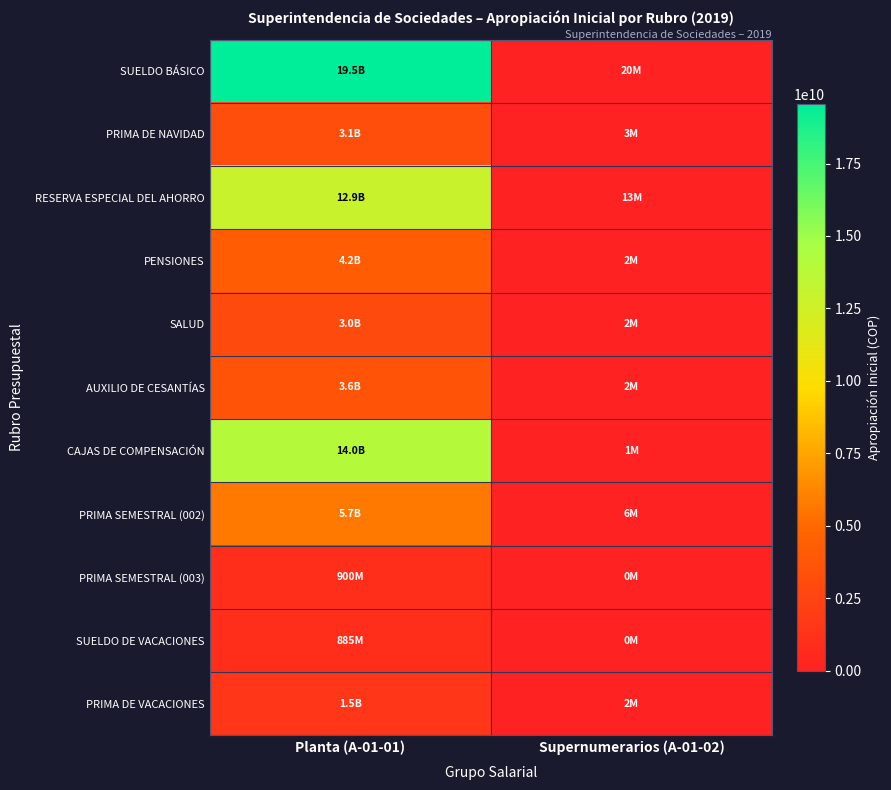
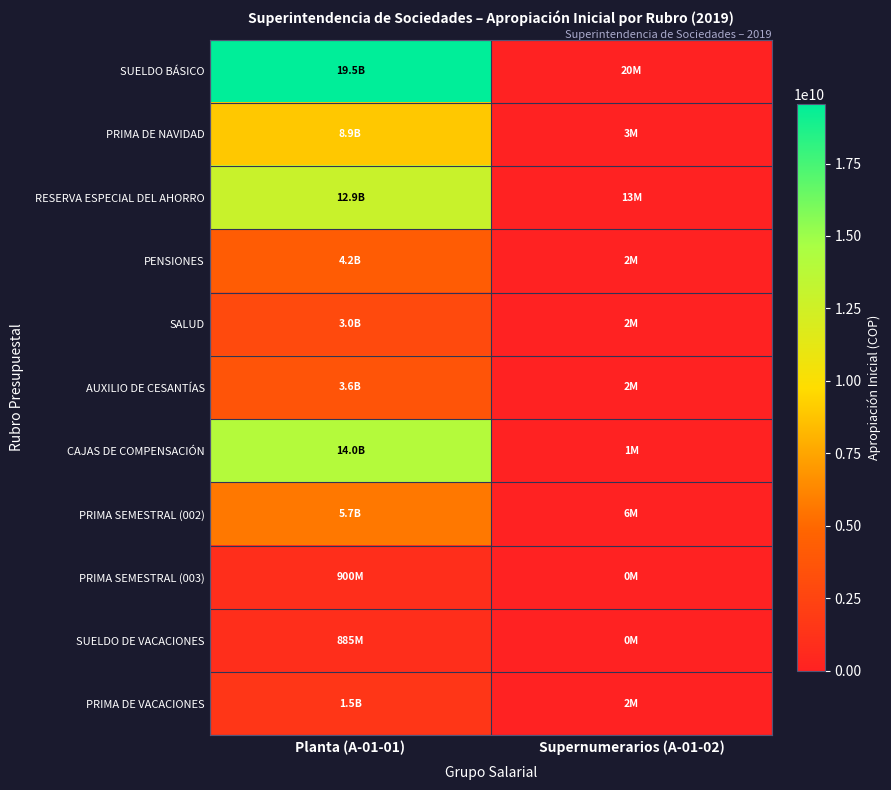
PRIMA DE NAVIDAD, Planta (A-01-01): 3.1B -> 8.9B
